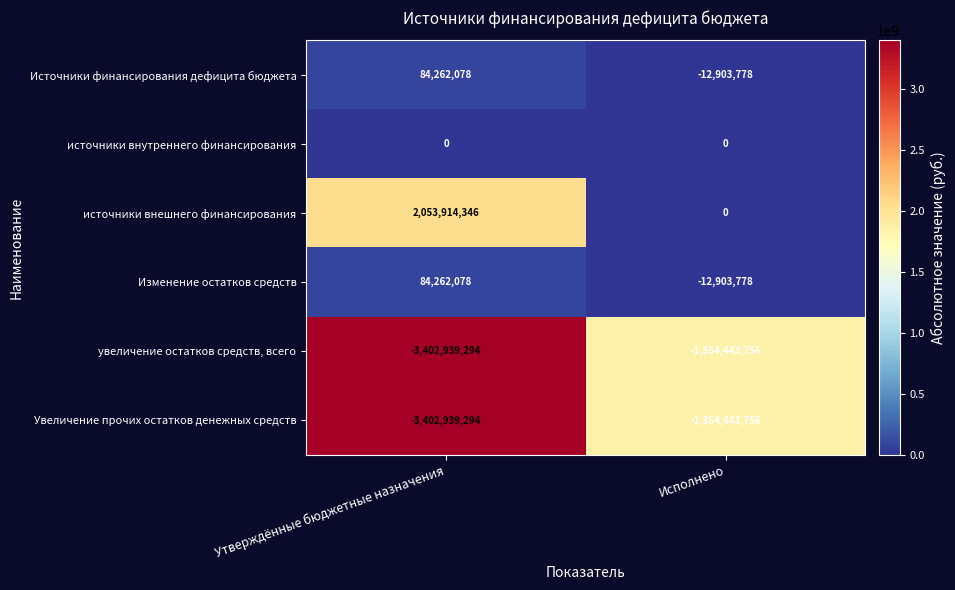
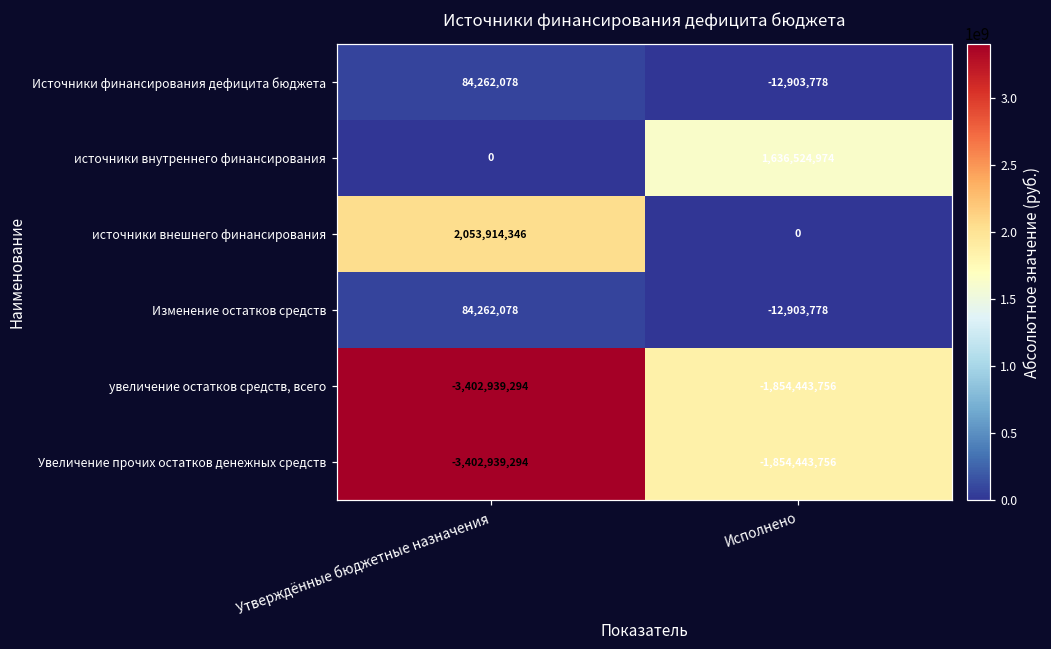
источники внутреннего финансирования, Исполнено: 0 -> 1,636,524,974
